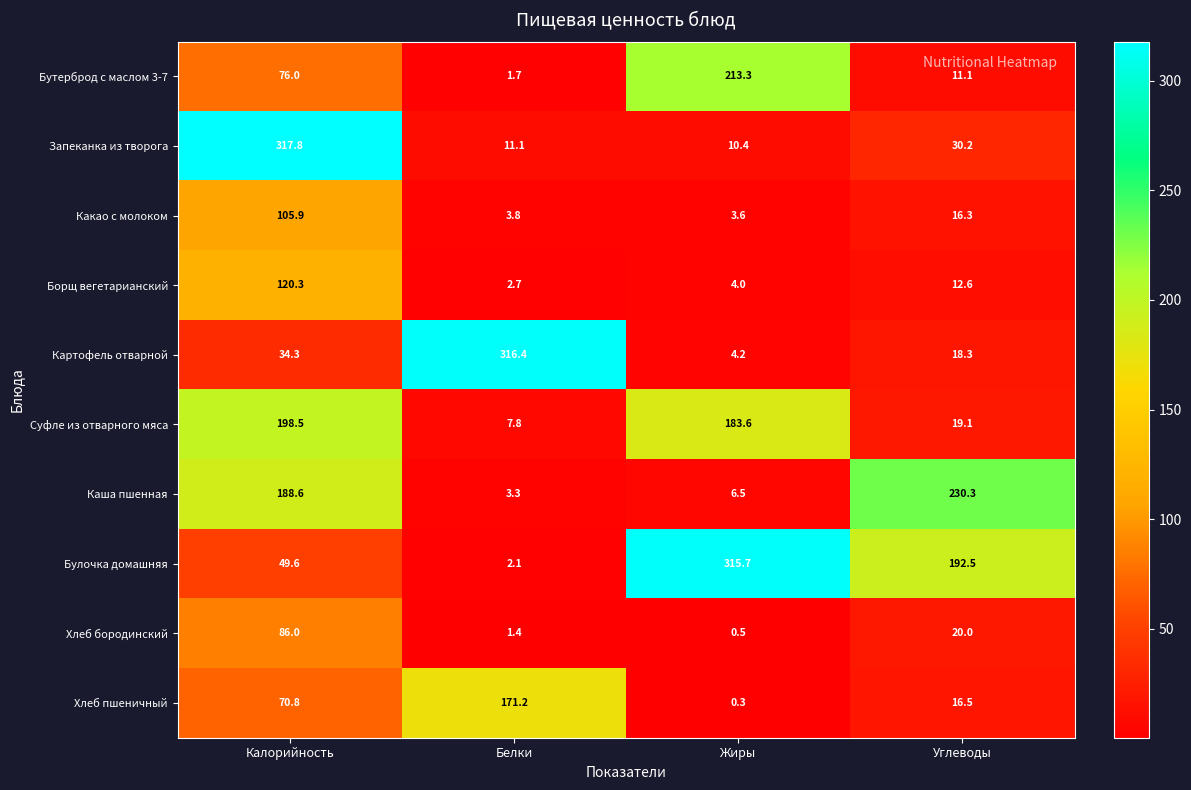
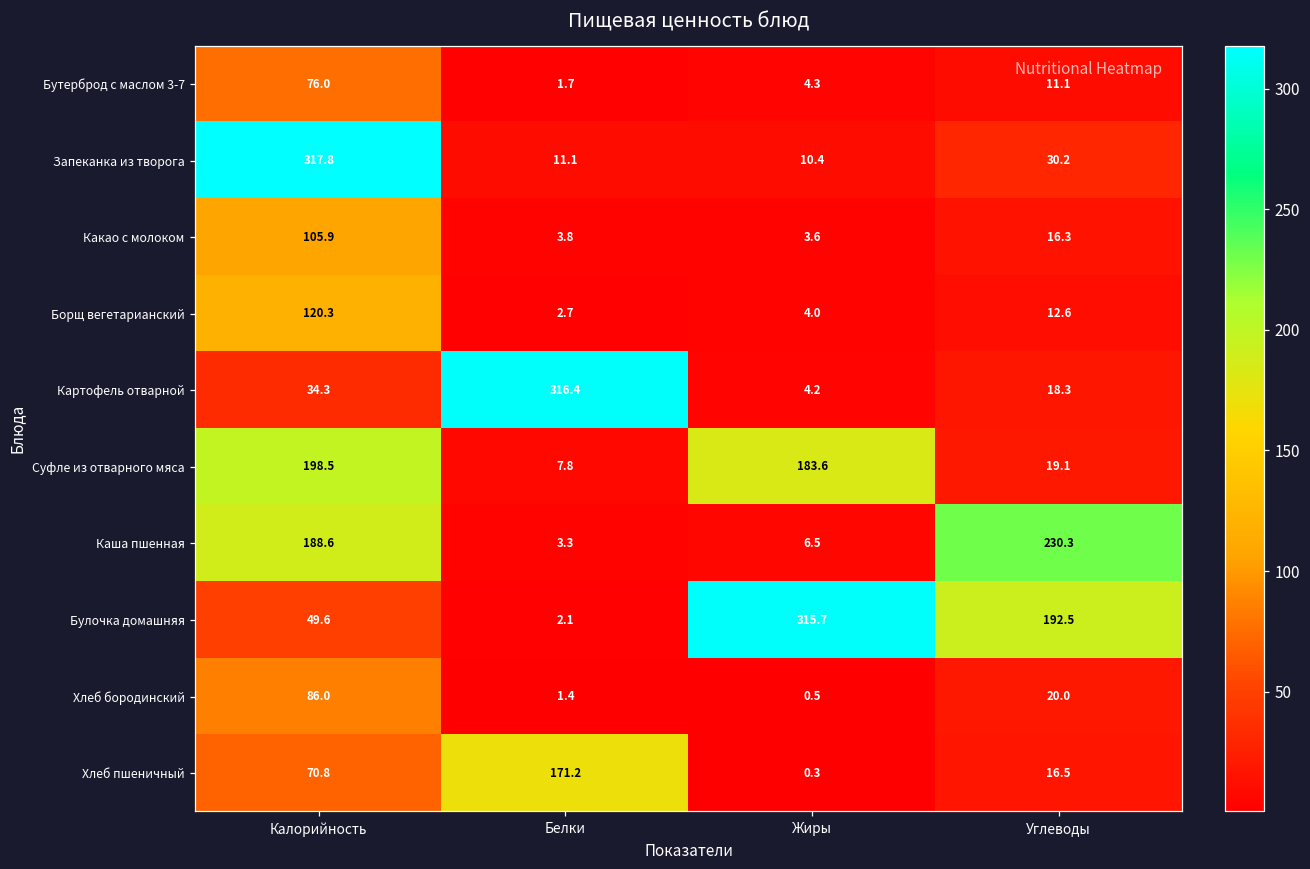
Бутерброд с маслом 3-7, Жиры: 213.3 -> 4.3
